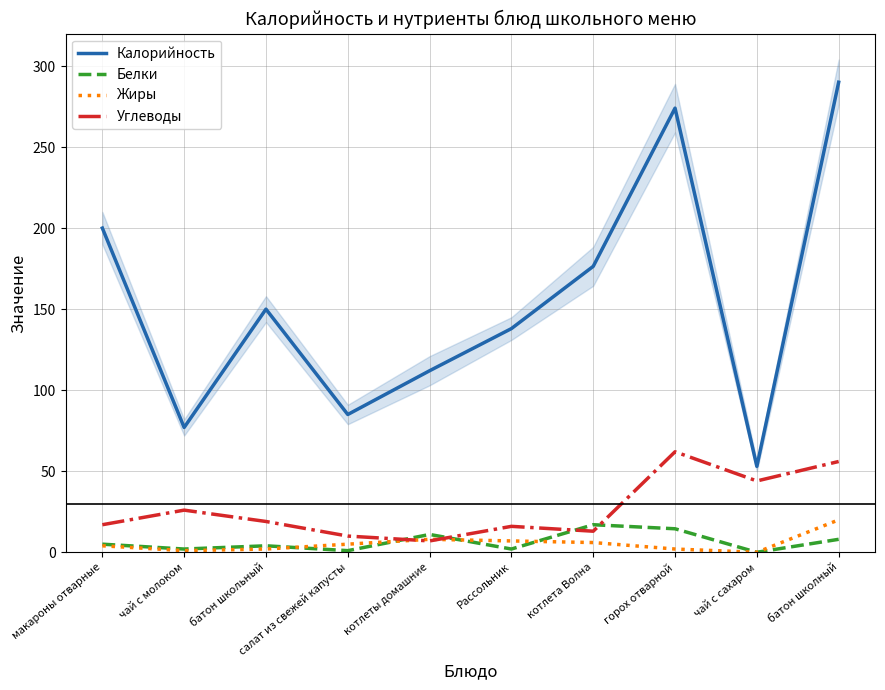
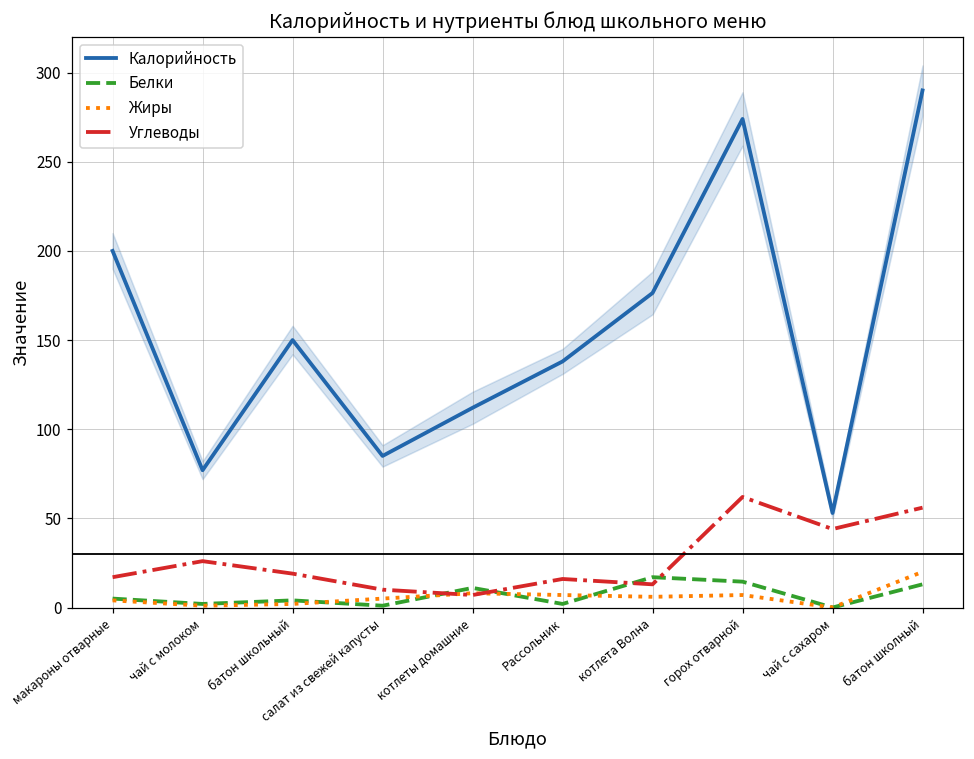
Жиры, горох отварной: 2 -> 7
Белки, батон школный: 8 -> 13
